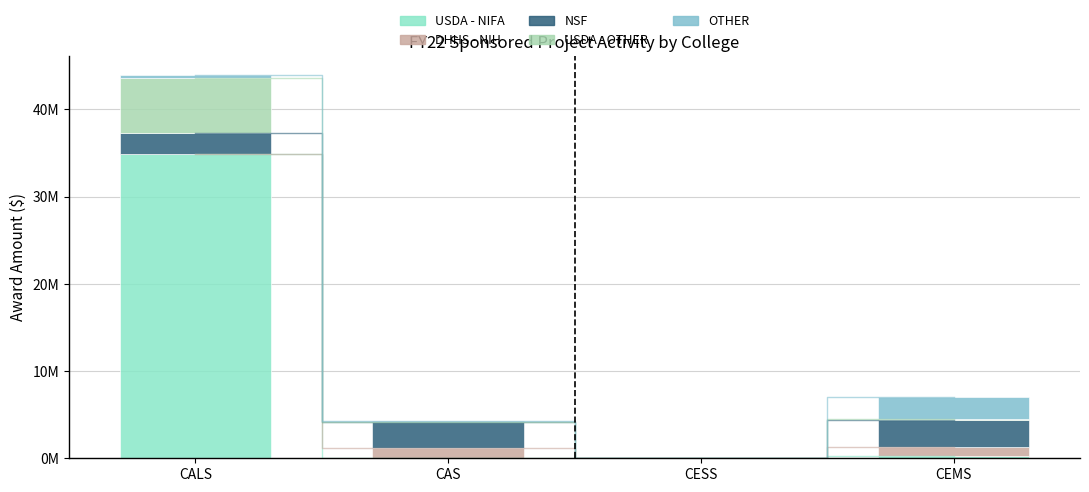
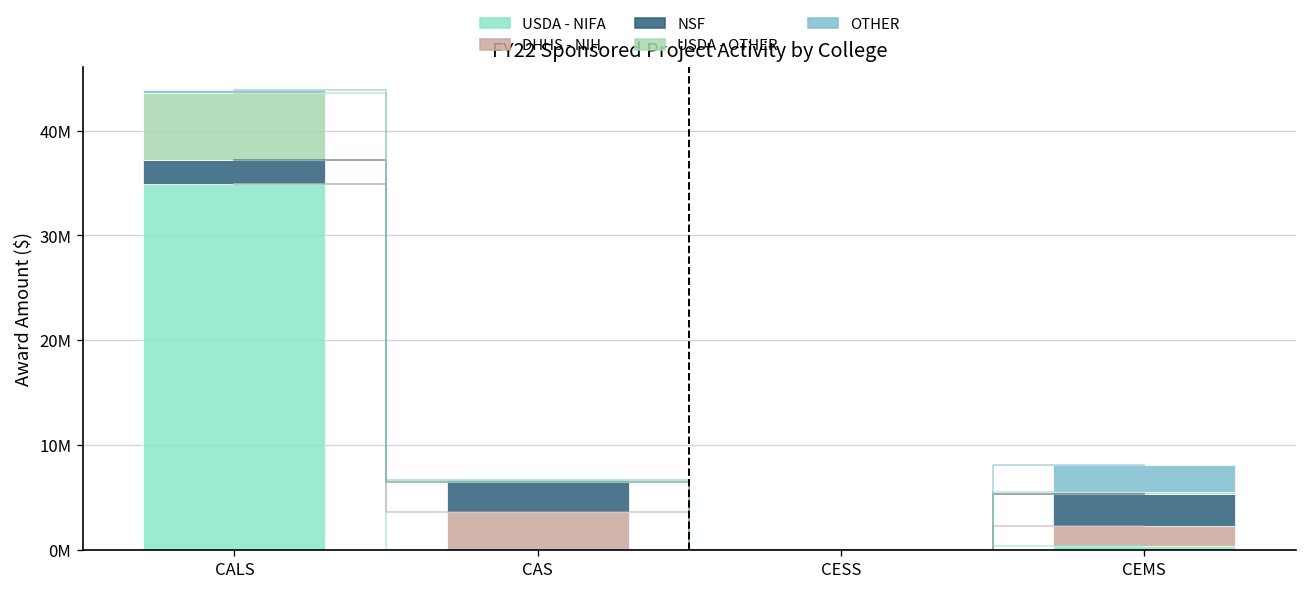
DHHS - NIH, CAS: 1000000 -> 4000000
DHHS - NIH, CEMS: 1000000 -> 2000000
